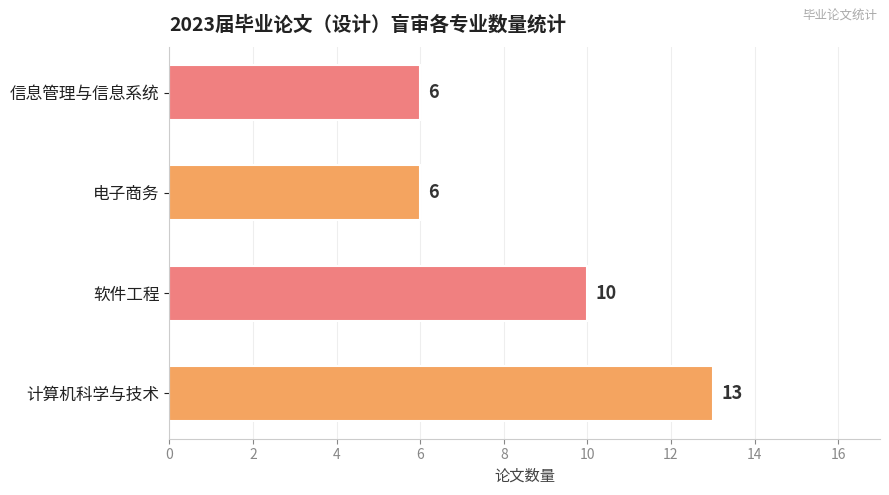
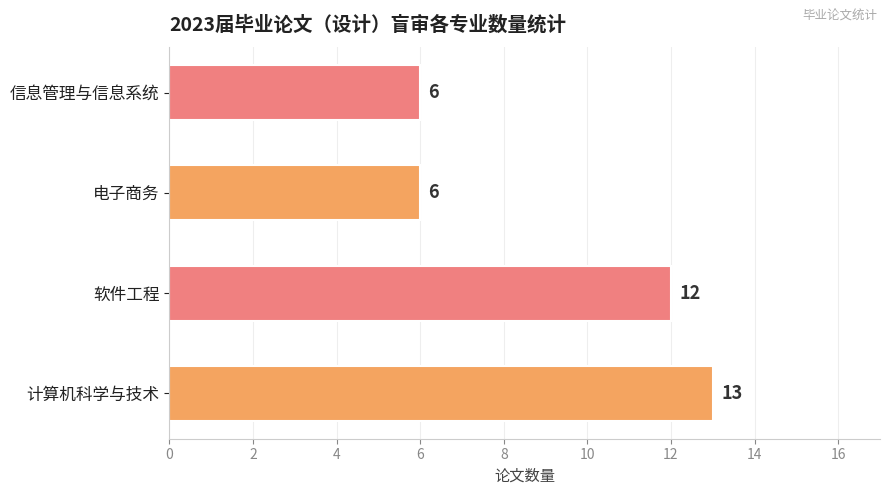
软件工程: 10 -> 12
